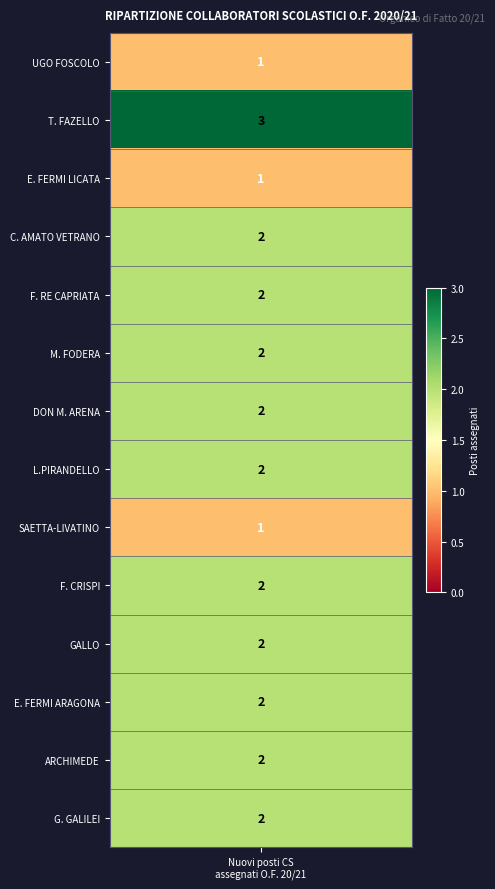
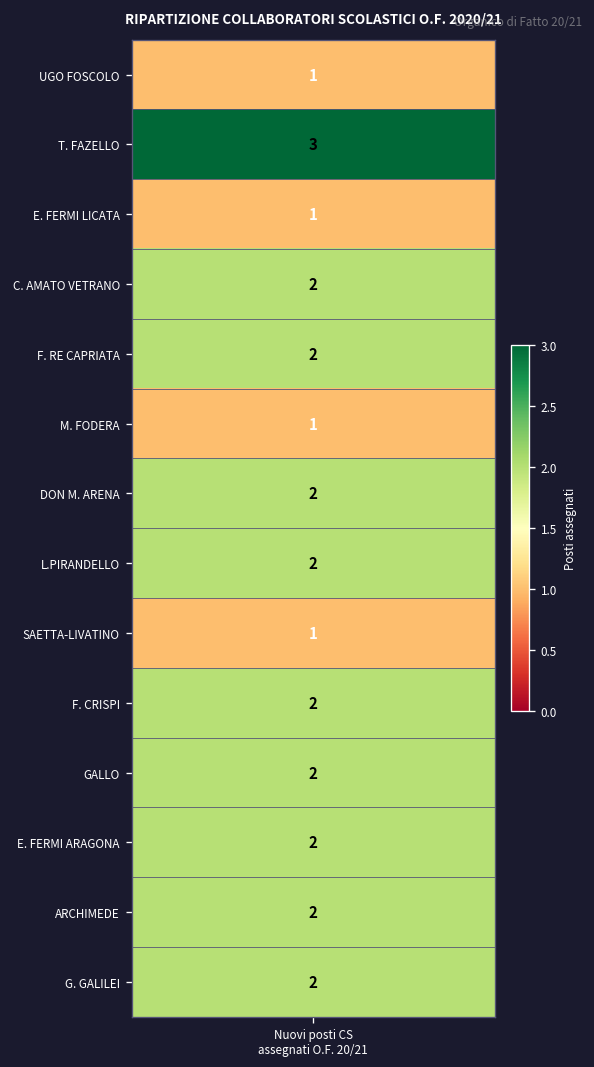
M. FODERA, Nuovi posti CS assegnati O.F. 20/21: 2 -> 1
